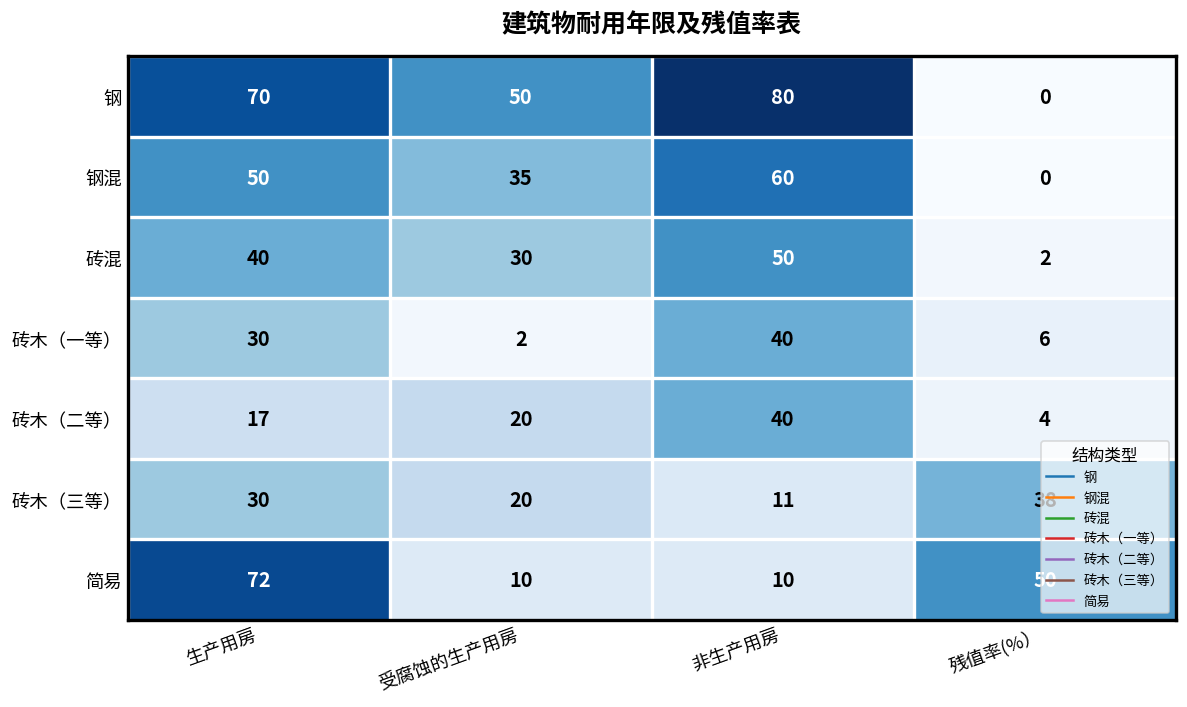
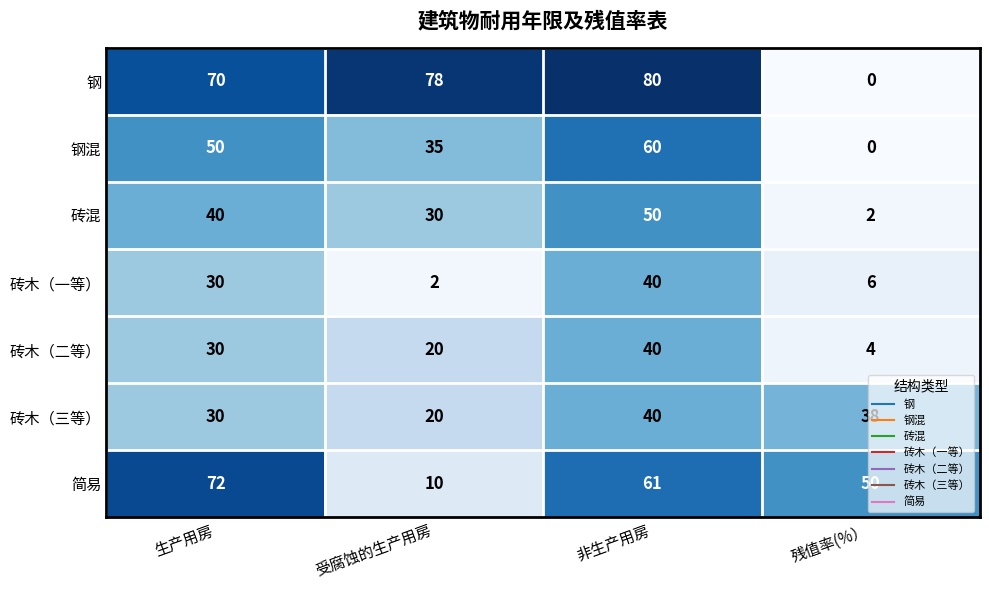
钢, 受腐蚀的生产用房: 50 -> 78
砖木（二等）, 生产用房: 17 -> 30
砖木（三等）, 非生产用房: 11 -> 40
简易, 非生产用房: 10 -> 61
